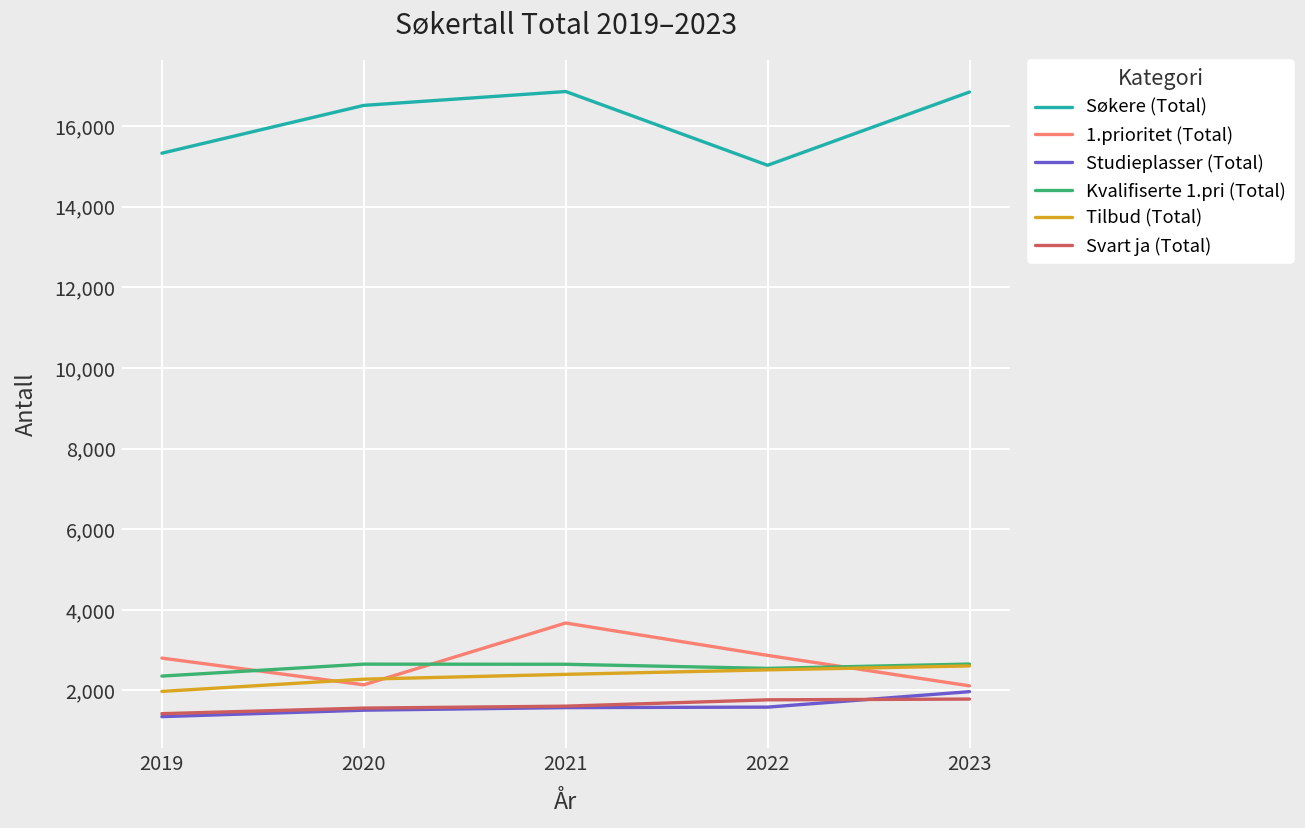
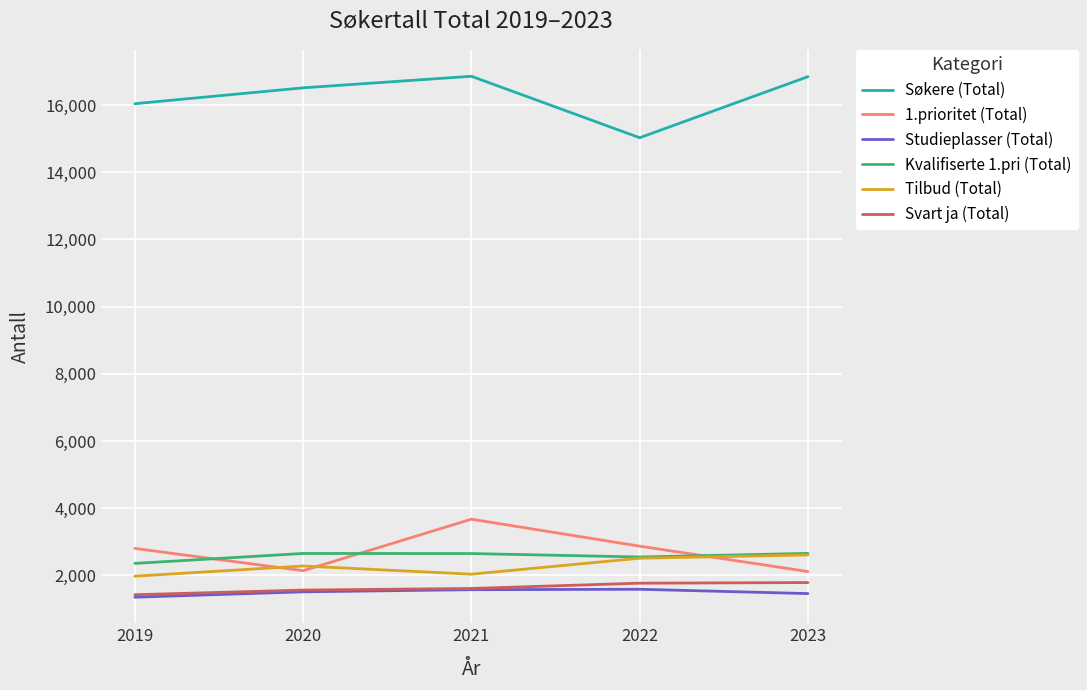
Søkere (Total), 2019: 15,300 -> 16,000
Tilbud (Total), 2021: 2,400 -> 2,000
Studieplasser (Total), 2023: 2,000 -> 1,500
